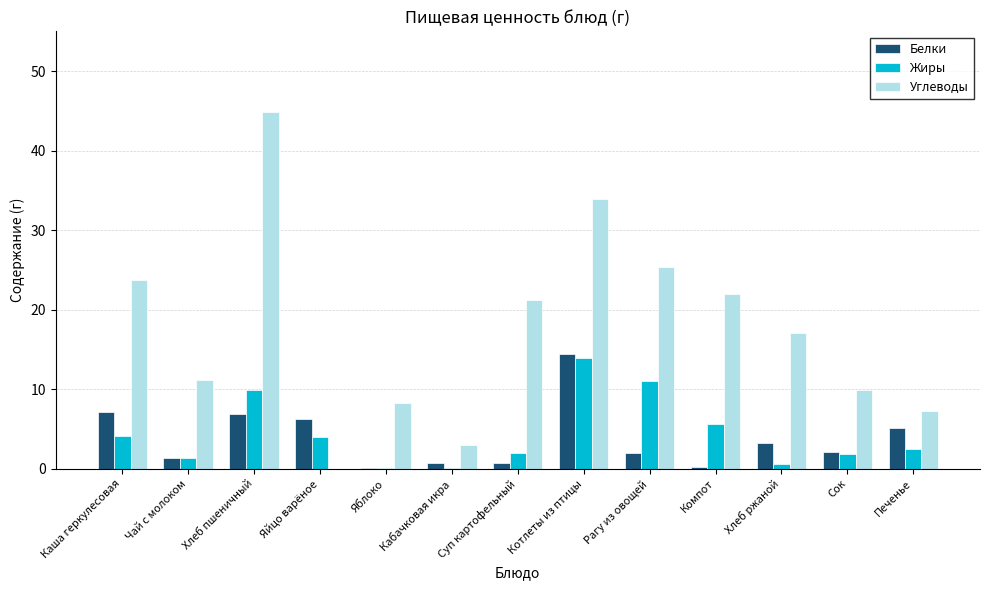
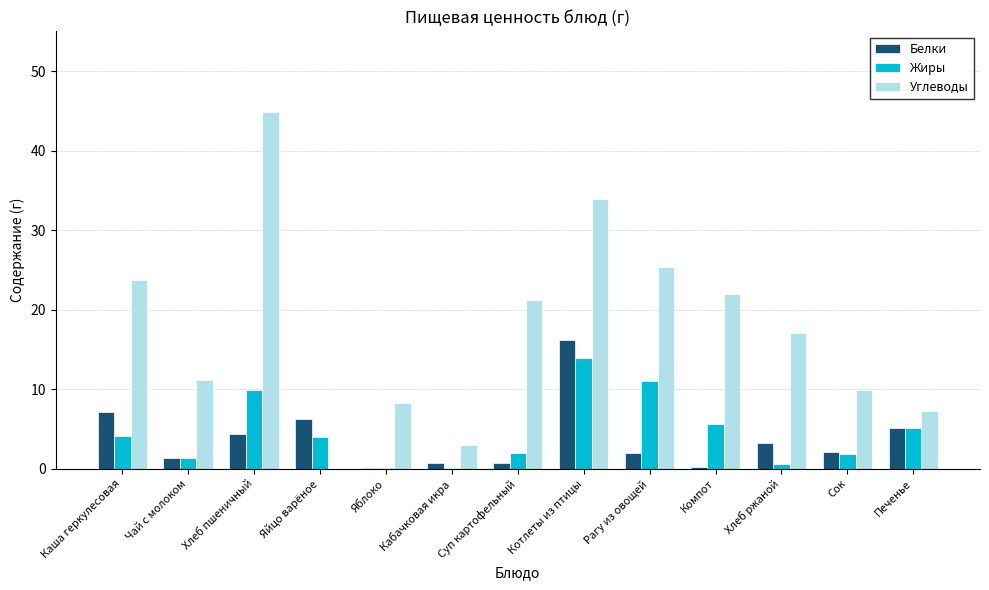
Белки, Хлеб пшеничный: 7 -> 4
Белки, Котлеты из птицы: 14 -> 16
Жиры, Печенье: 3 -> 5
